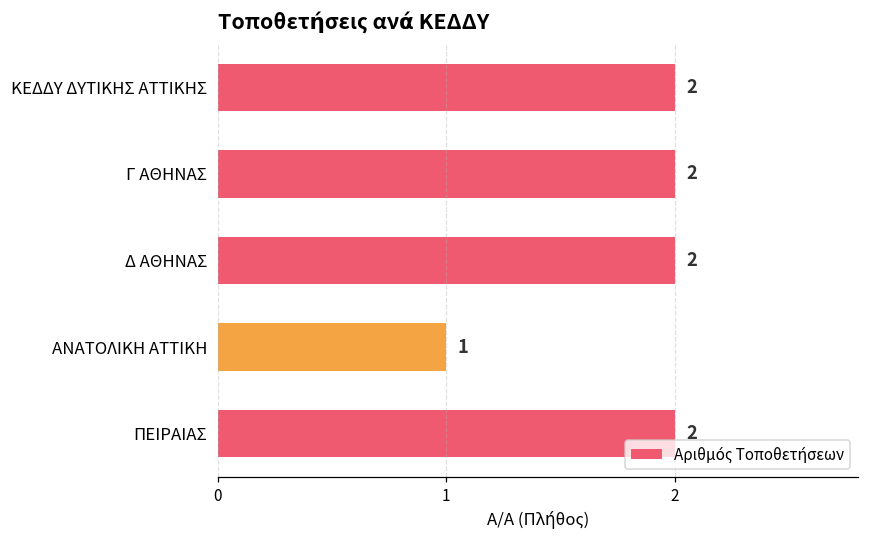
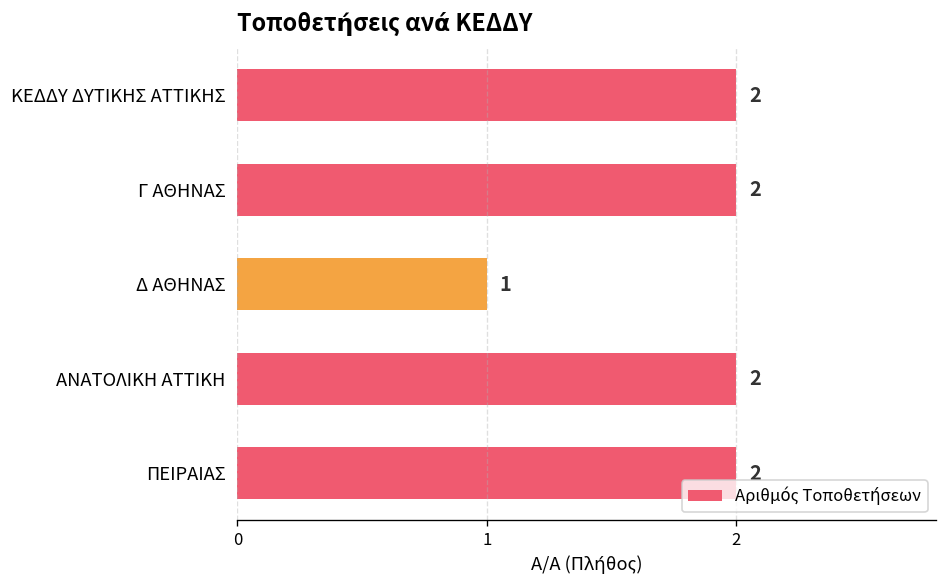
Δ ΑΘΗΝΑΣ: 2 -> 1
ΑΝΑΤΟΛΙΚΗ ΑΤΤΙΚΗ: 1 -> 2
